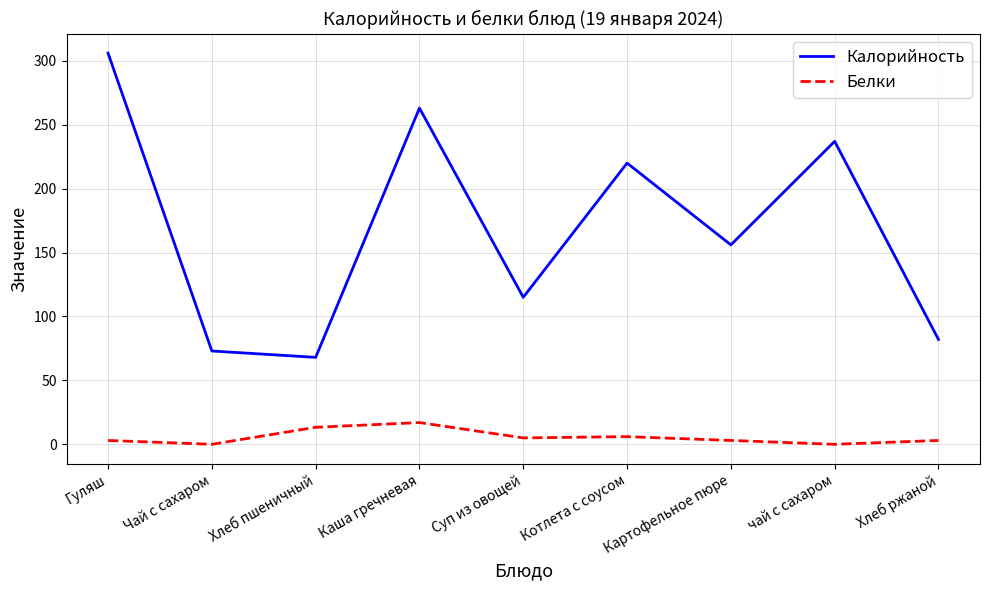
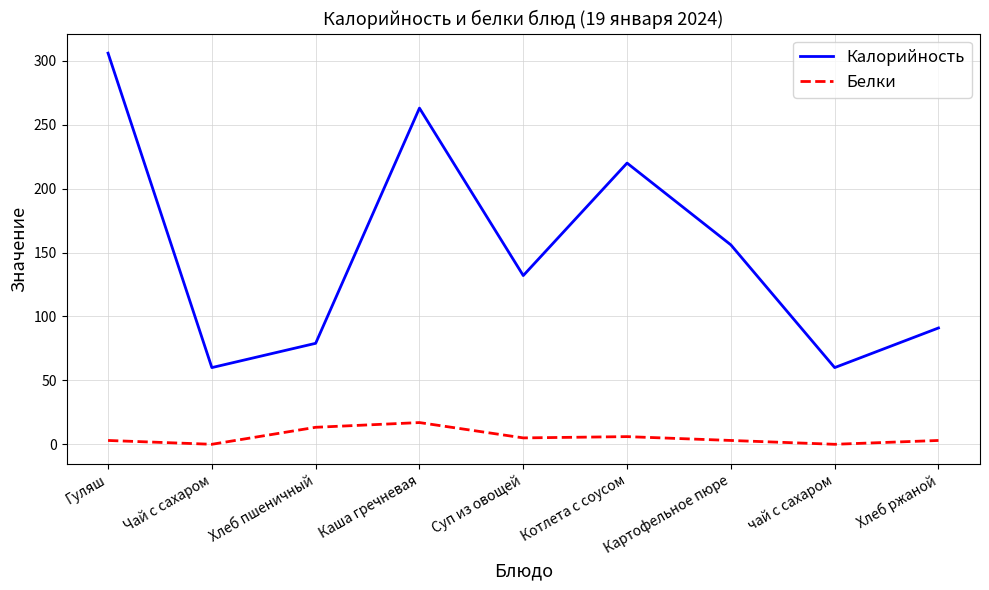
Калорийность, Чай с сахаром: 73 -> 60
Калорийность, Хлеб пшеничный: 68 -> 79
Калорийность, Суп из овощей: 115 -> 132
Калорийность, чай с сахаром: 237 -> 60
Калорийность, Хлеб ржаной: 82 -> 91
